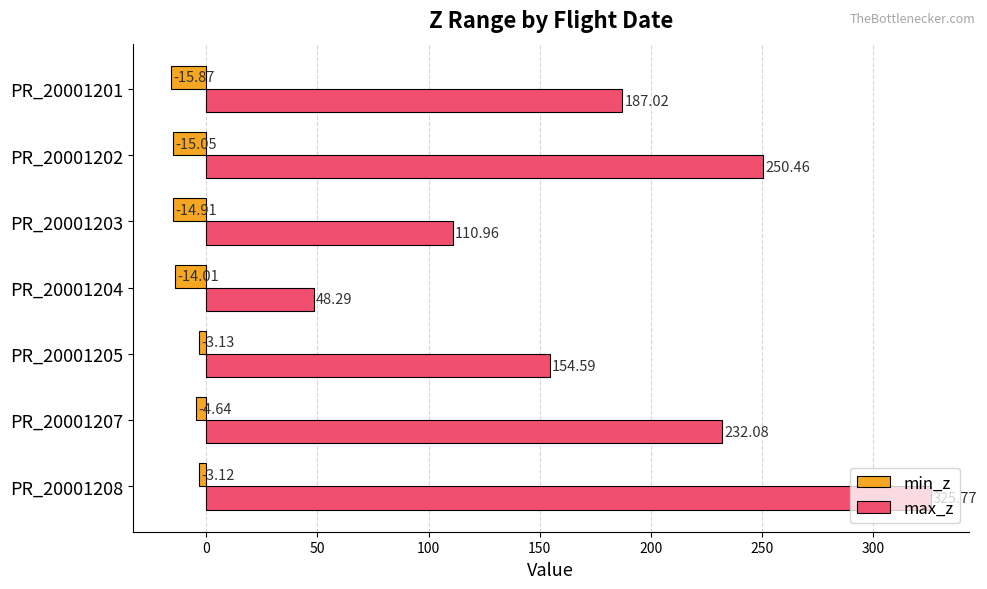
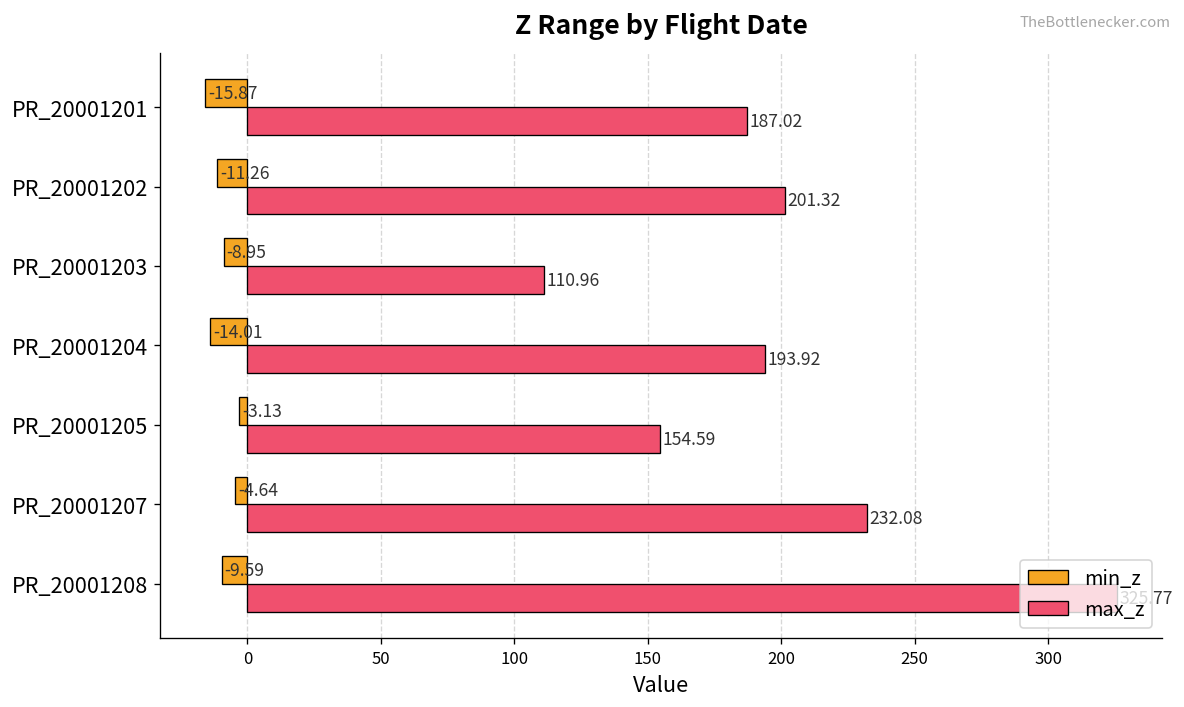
min_z, PR_20001202: -15.05 -> -11.26
max_z, PR_20001202: 250.46 -> 201.32
min_z, PR_20001203: -14.91 -> -8.95
max_z, PR_20001204: 48.29 -> 193.92
min_z, PR_20001208: -3.12 -> -9.59
